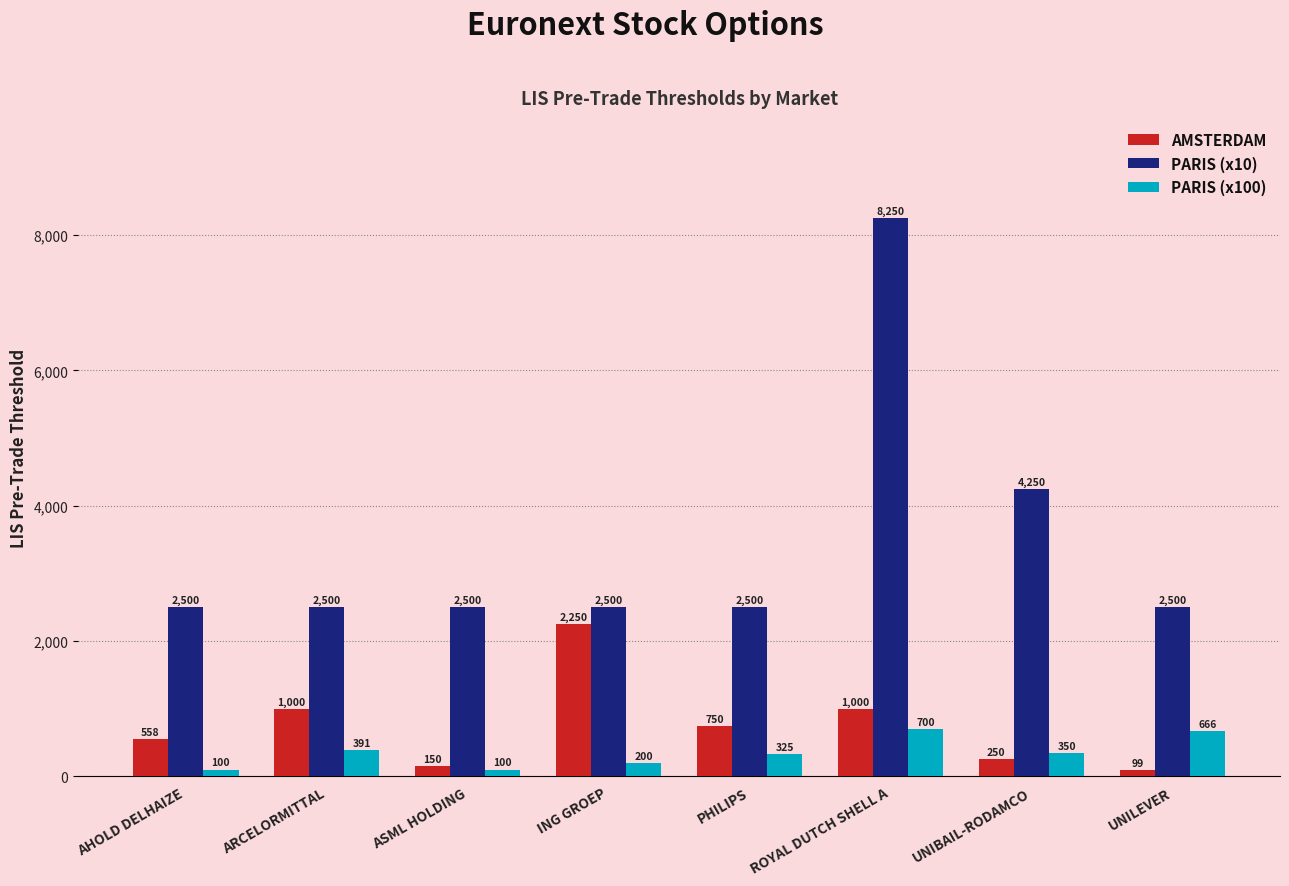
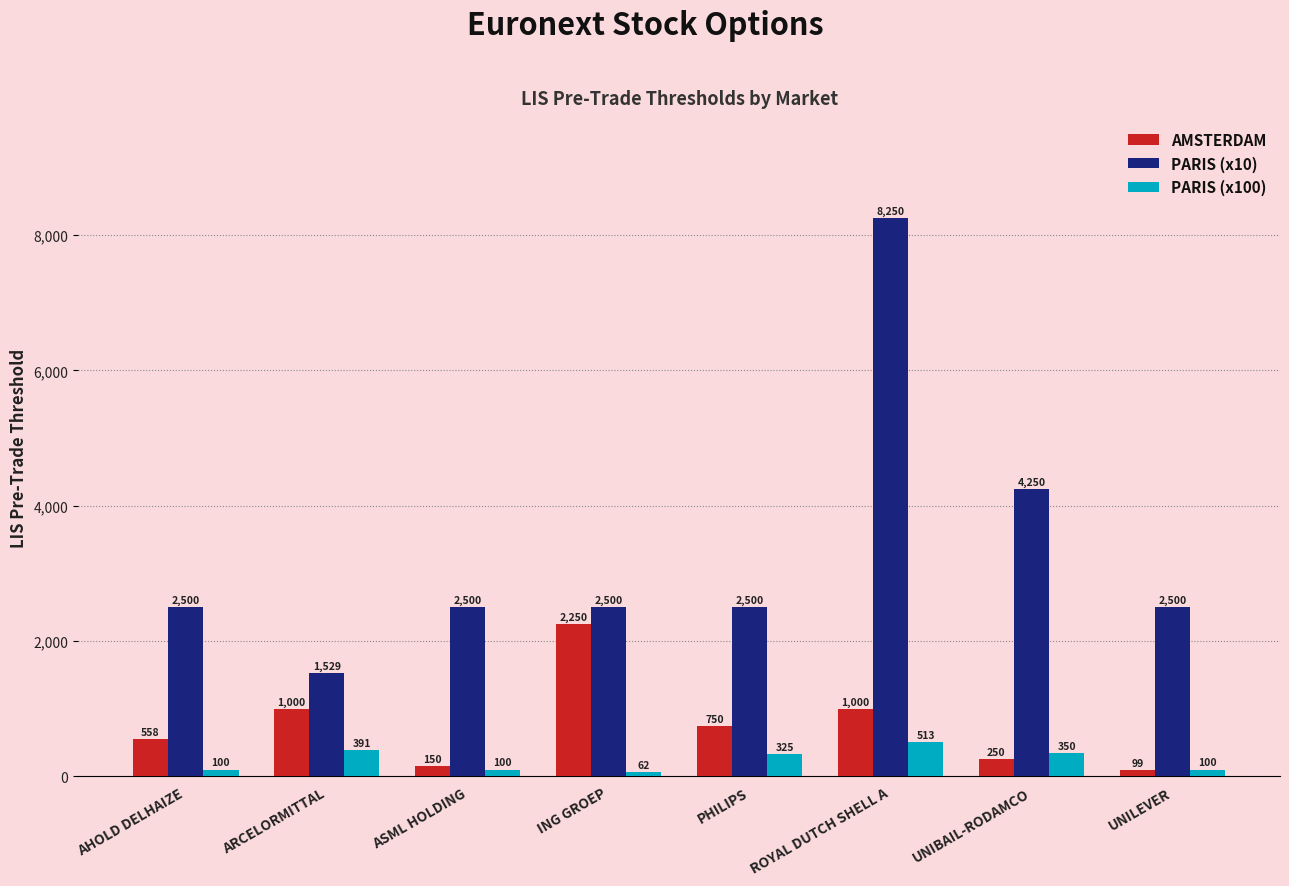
PARIS (x10), ARCELORMITTAL: 2,500 -> 1,529
PARIS (x100), ING GROEP: 200 -> 62
PARIS (x100), ROYAL DUTCH SHELL A: 700 -> 513
PARIS (x100), UNILEVER: 666 -> 100
